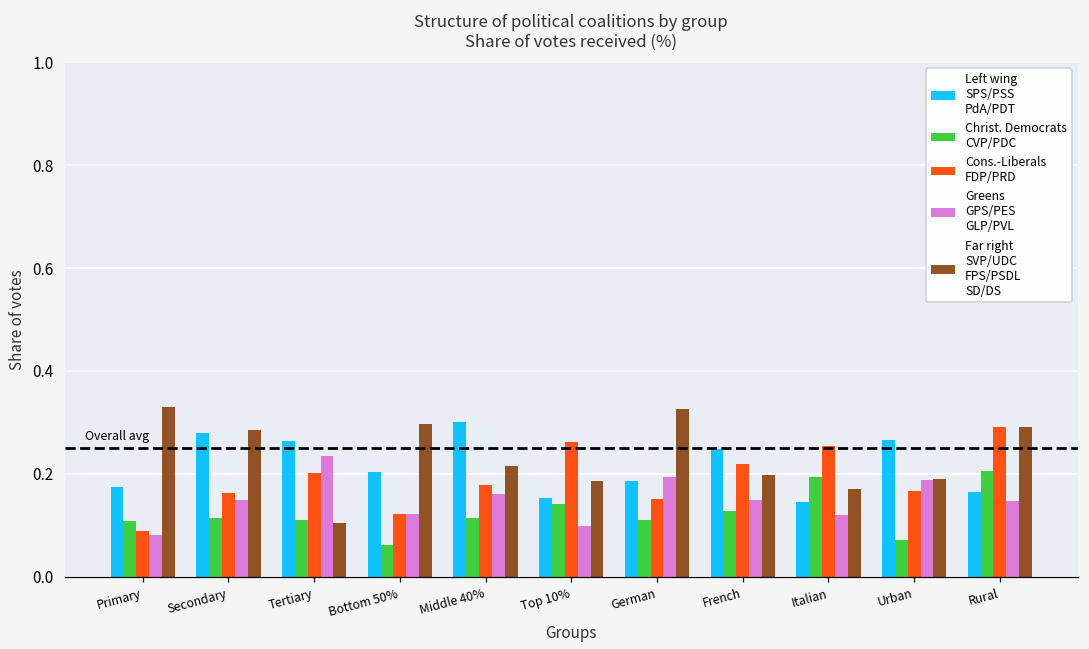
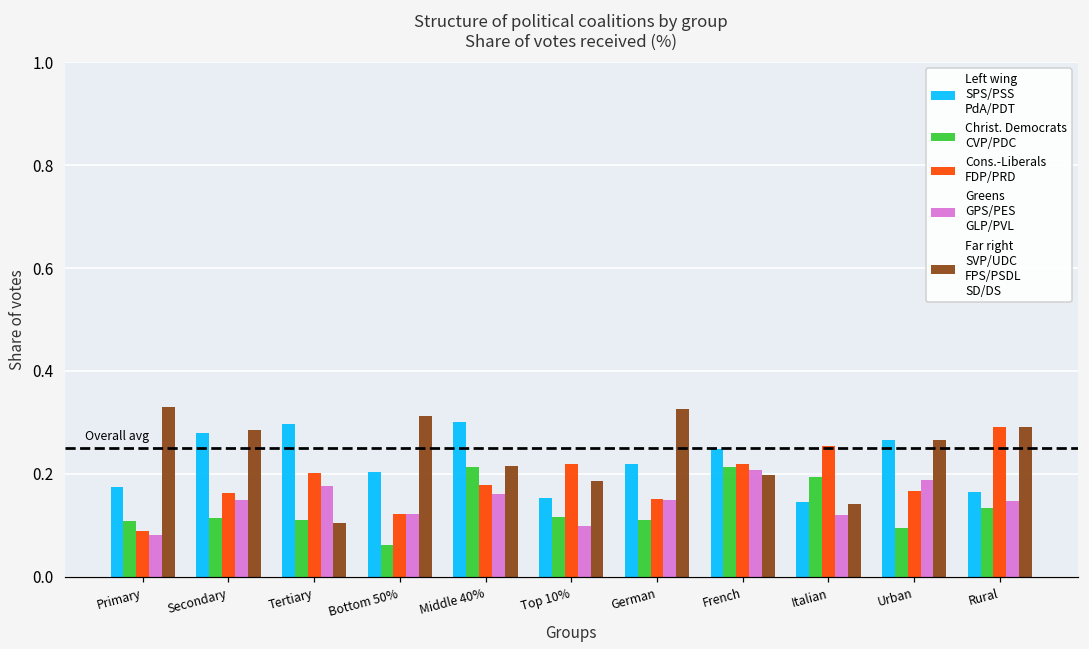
Left wing SPS/PSS PdA/PDT, Tertiary: 0.26 -> 0.30
Greens GPS/PES GLP/PVL, Tertiary: 0.23 -> 0.18
Far right SVP/UDC FPS/PSDL SD/DS, Bottom 50%: 0.30 -> 0.31
Christ. Democrats CVP/PDC, Middle 40%: 0.11 -> 0.21
Christ. Democrats CVP/PDC, Top 10%: 0.14 -> 0.12
Cons.-Liberals FDP/PRD, Top 10%: 0.26 -> 0.22
Left wing SPS/PSS PdA/PDT, German: 0.19 -> 0.22
Greens GPS/PES GLP/PVL, German: 0.19 -> 0.15
Christ. Democrats CVP/PDC, French: 0.13 -> 0.21
Greens GPS/PES GLP/PVL, French: 0.15 -> 0.21
Far right SVP/UDC FPS/PSDL SD/DS, Italian: 0.17 -> 0.14
Christ. Democrats CVP/PDC, Urban: 0.07 -> 0.09
Far right SVP/UDC FPS/PSDL SD/DS, Urban: 0.19 -> 0.27
Christ. Democrats CVP/PDC, Rural: 0.21 -> 0.13
